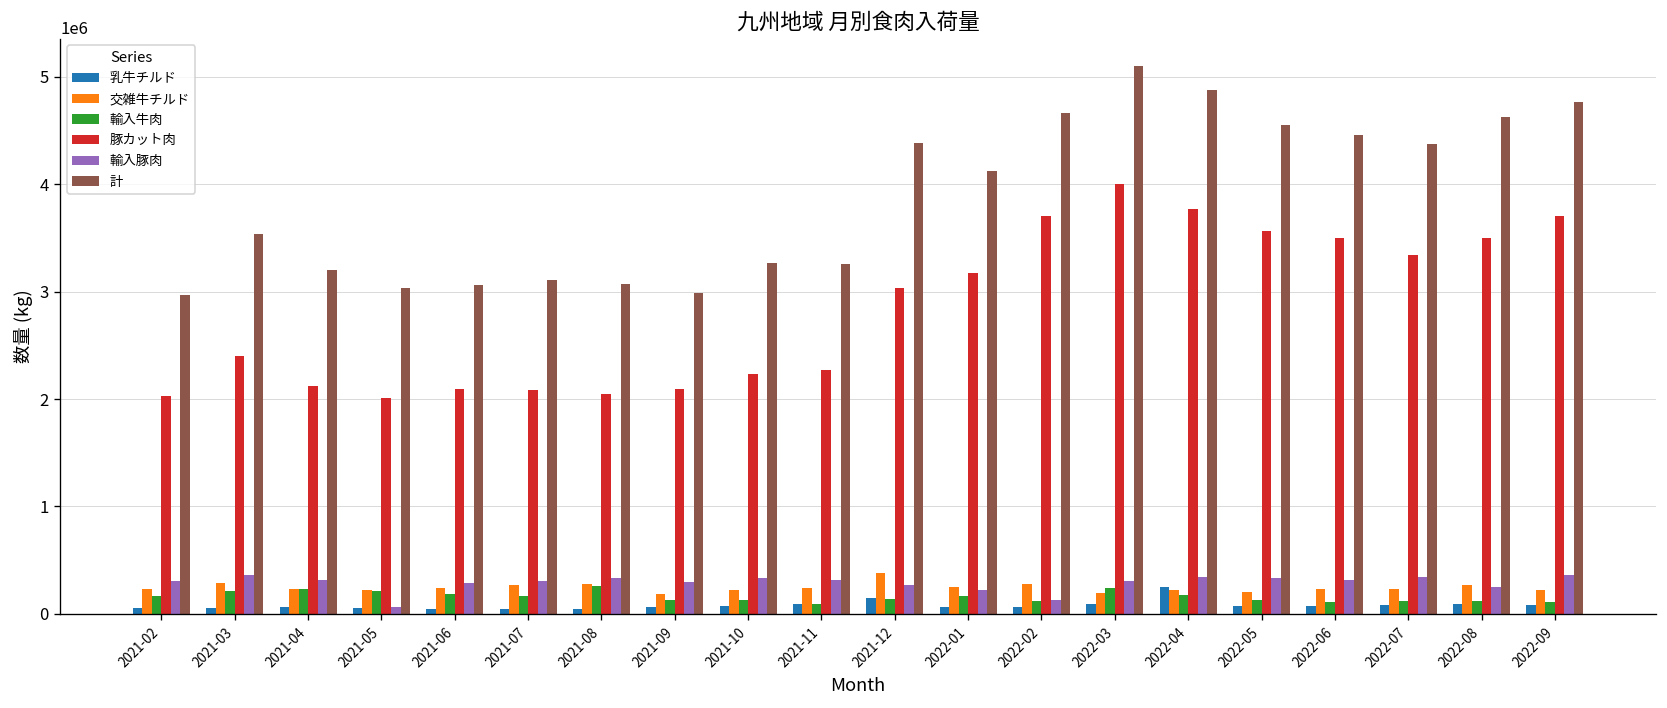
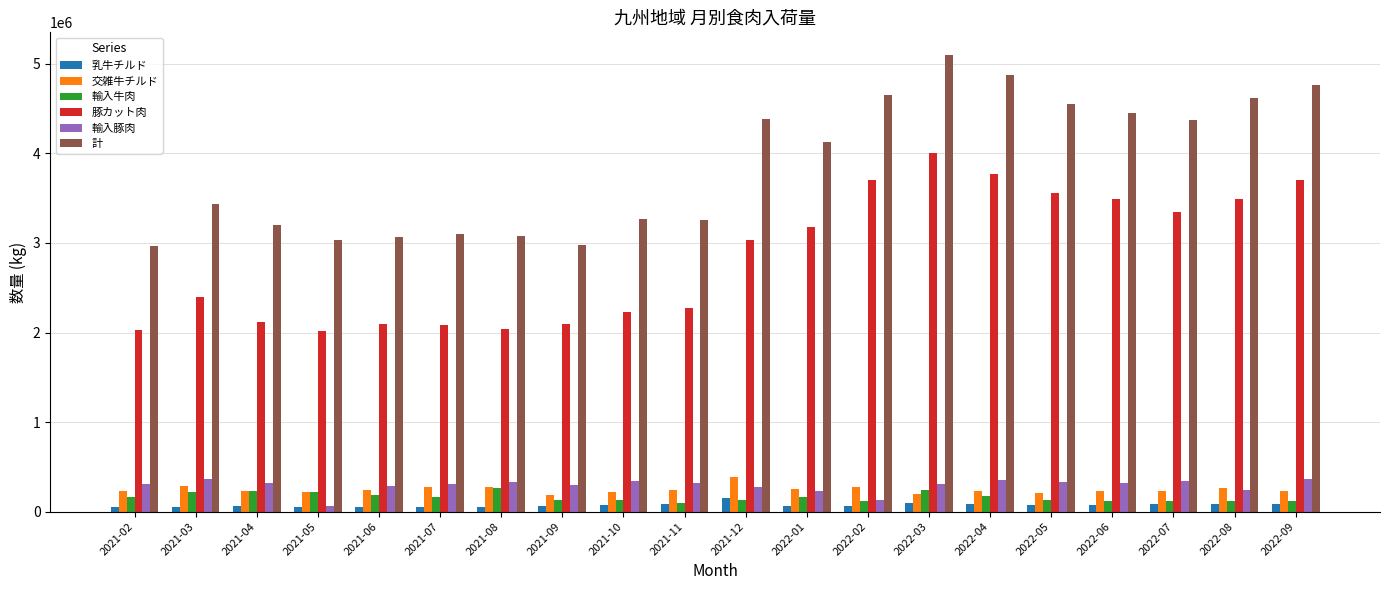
計, 2021-03: 3500000 -> 3400000
乳牛チルド, 2022-04: 300000 -> 100000
